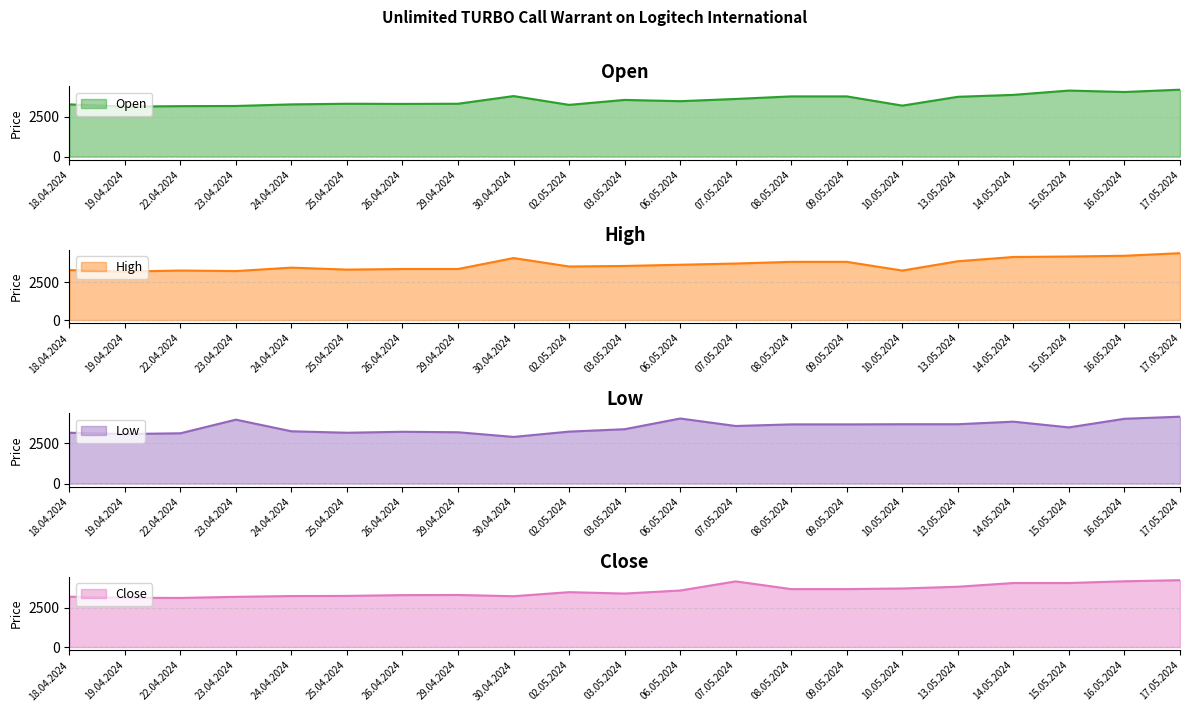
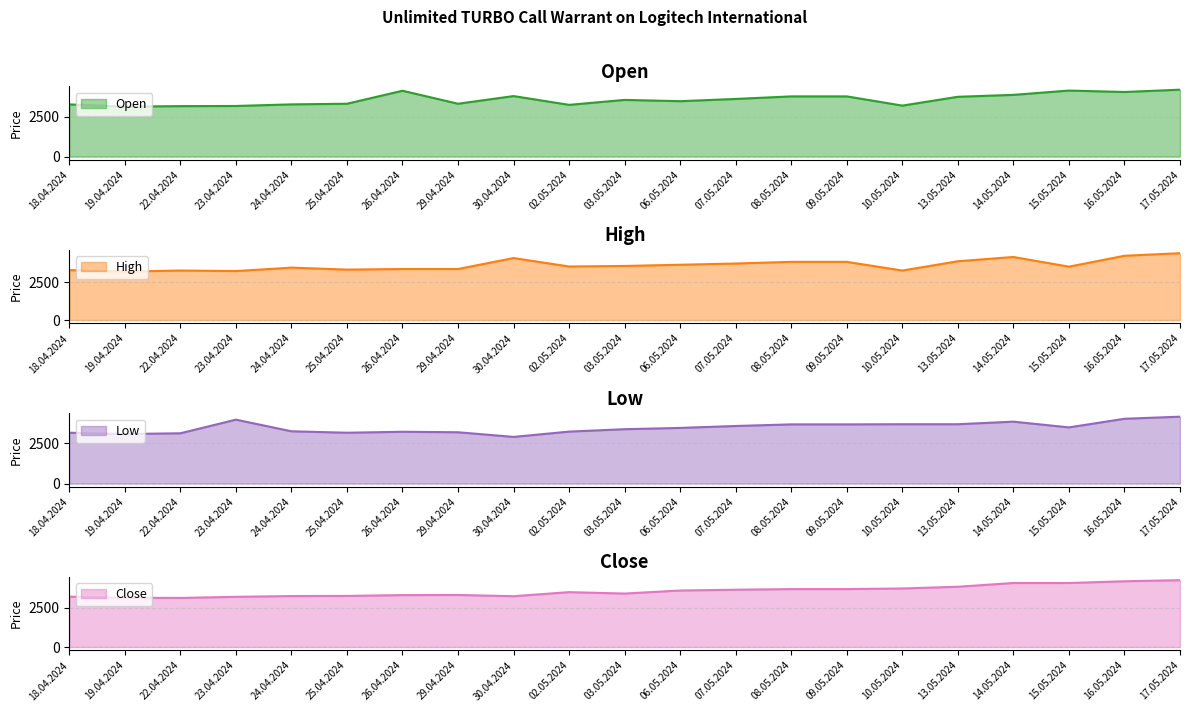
Open, 26.04.2024: 3300 -> 4100
High, 15.05.2024: 4200 -> 3500
Low, 06.05.2024: 4100 -> 3500
Close, 07.05.2024: 4200 -> 3700
